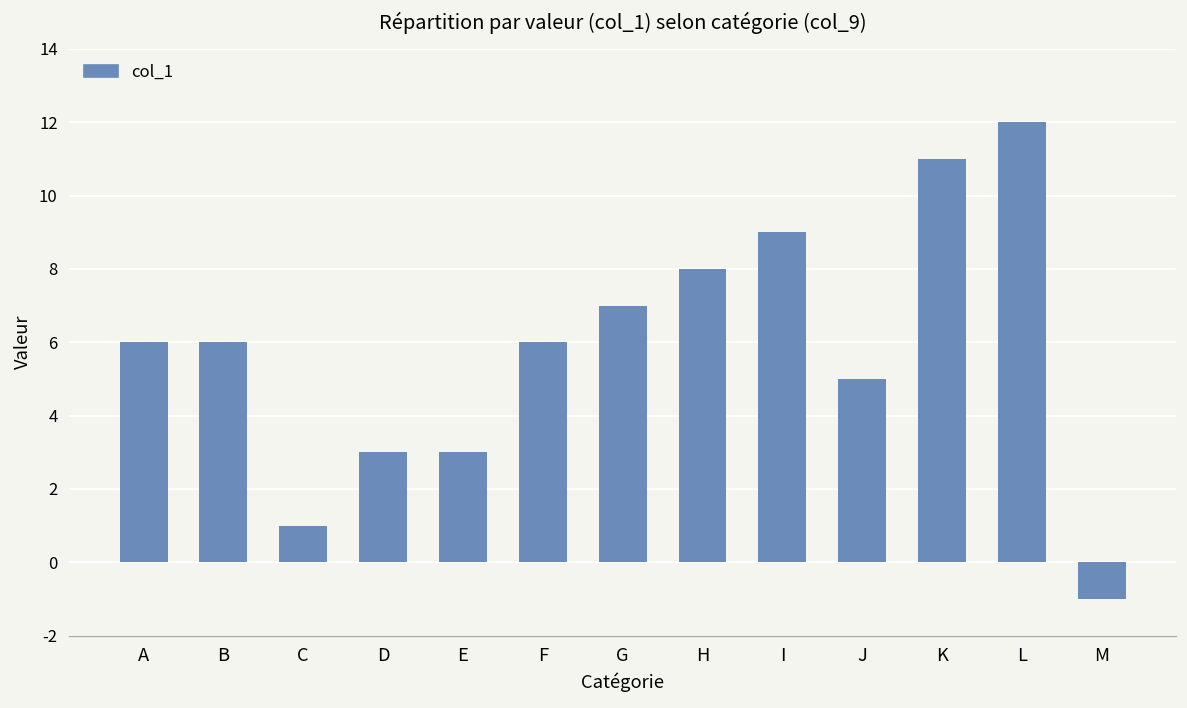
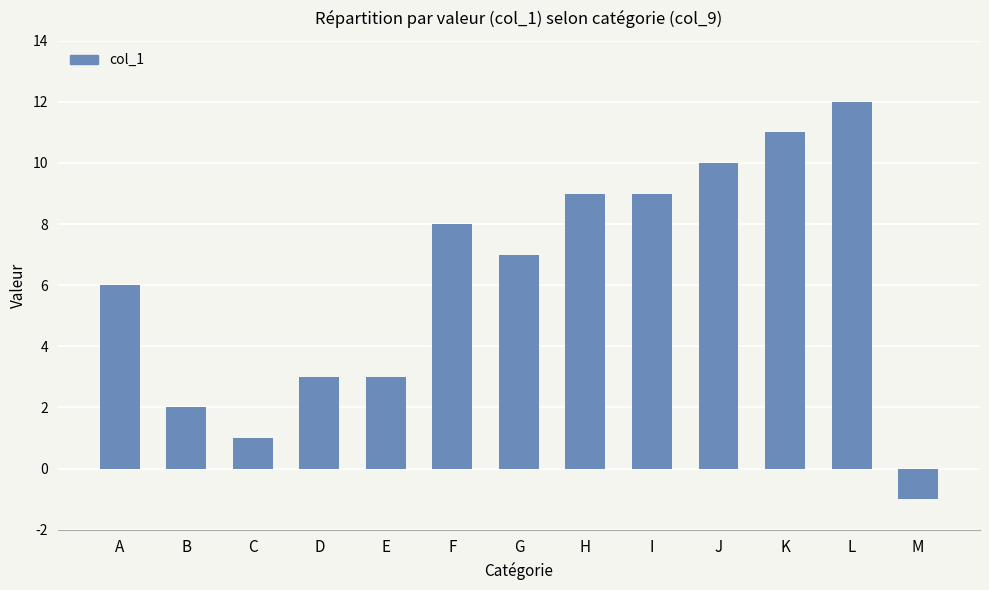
B: 6 -> 2
F: 6 -> 8
H: 8 -> 9
J: 5 -> 10
